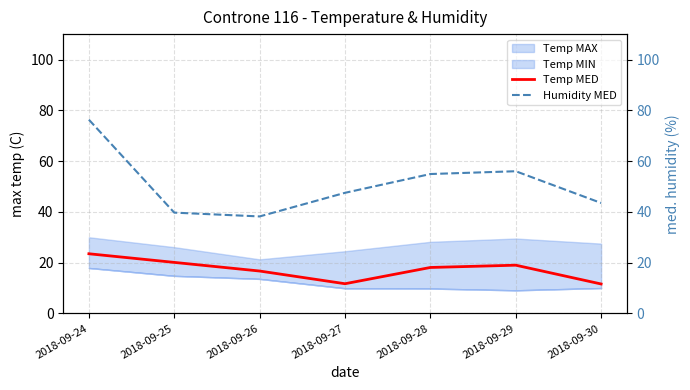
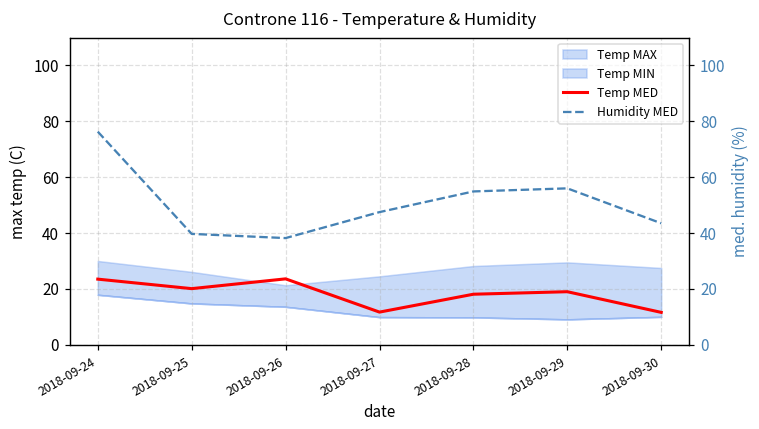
Temp MED, 2018-09-26: 17 -> 24
